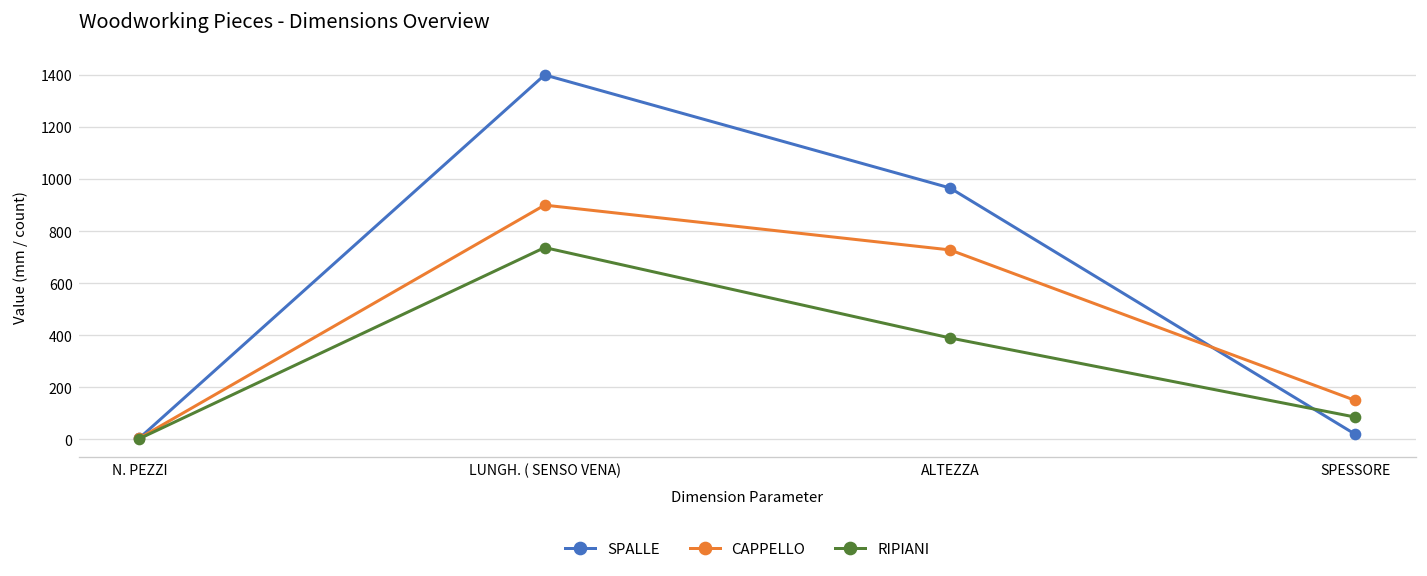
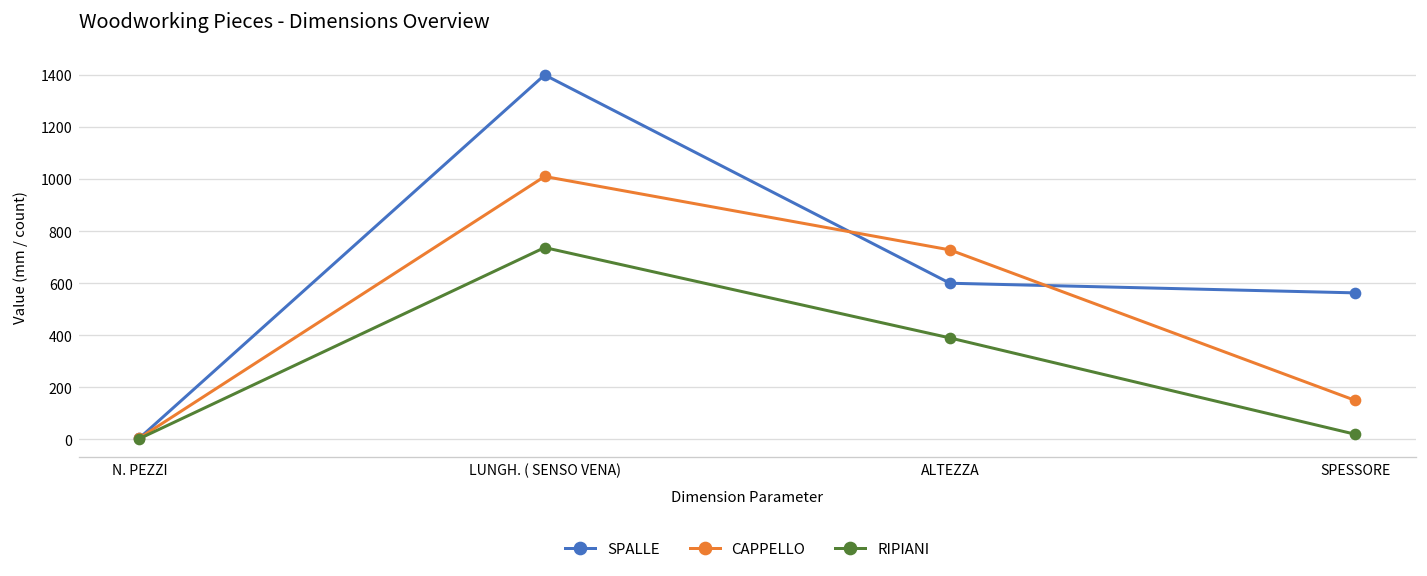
CAPPELLO, LUNGH. ( SENSO VENA): 900 -> 1010
SPALLE, ALTEZZA: 970 -> 600
SPALLE, SPESSORE: 20 -> 560
RIPIANI, SPESSORE: 90 -> 20
